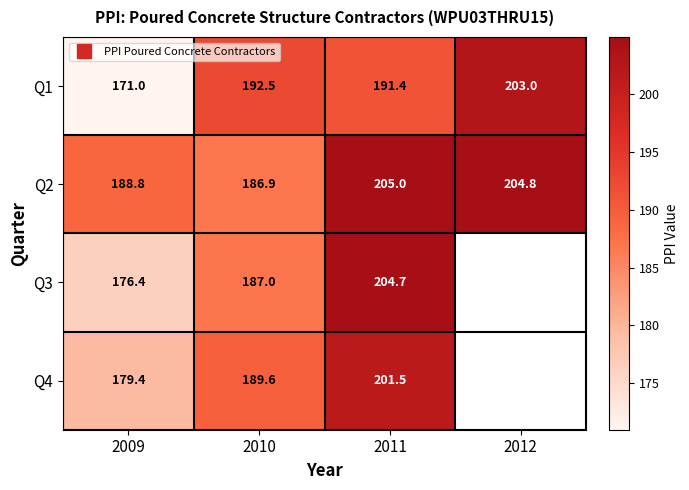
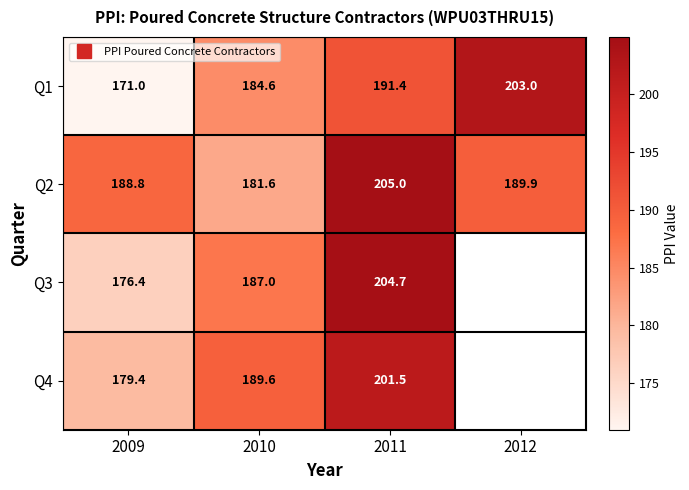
Q1, 2010: 192.5 -> 184.6
Q2, 2010: 186.9 -> 181.6
Q2, 2012: 204.8 -> 189.9
